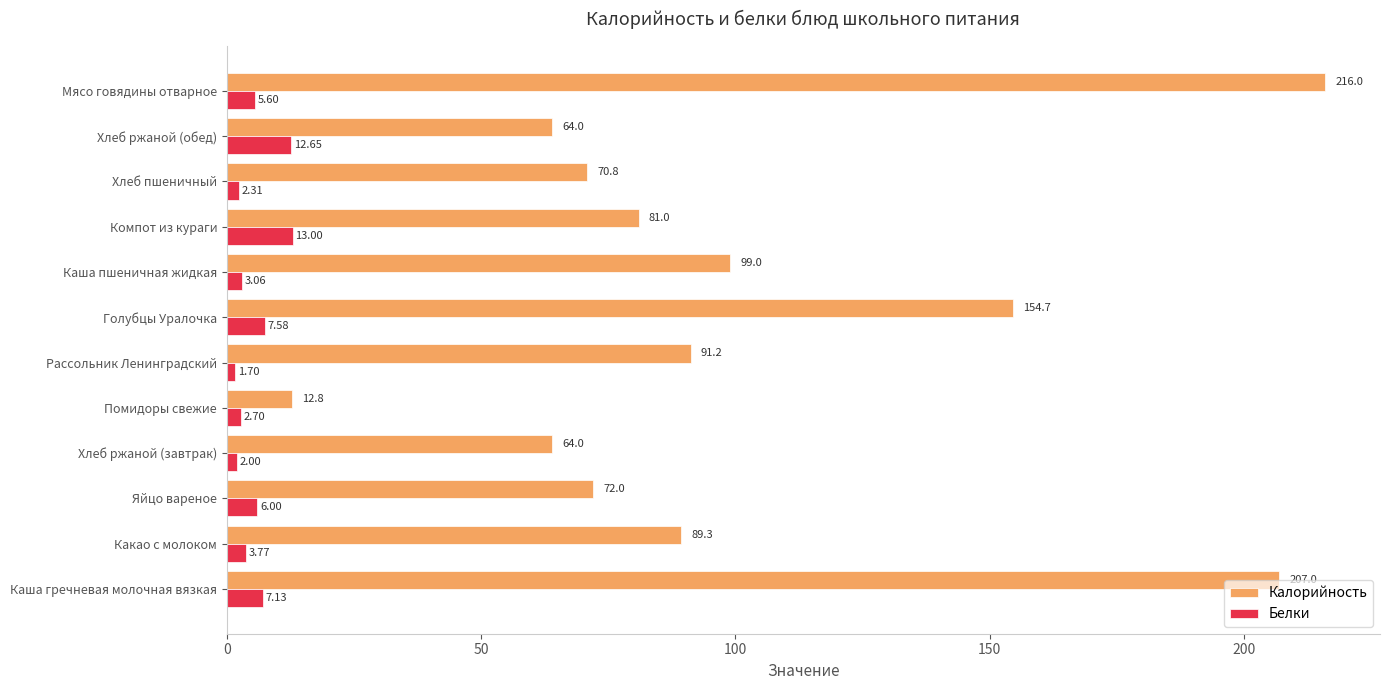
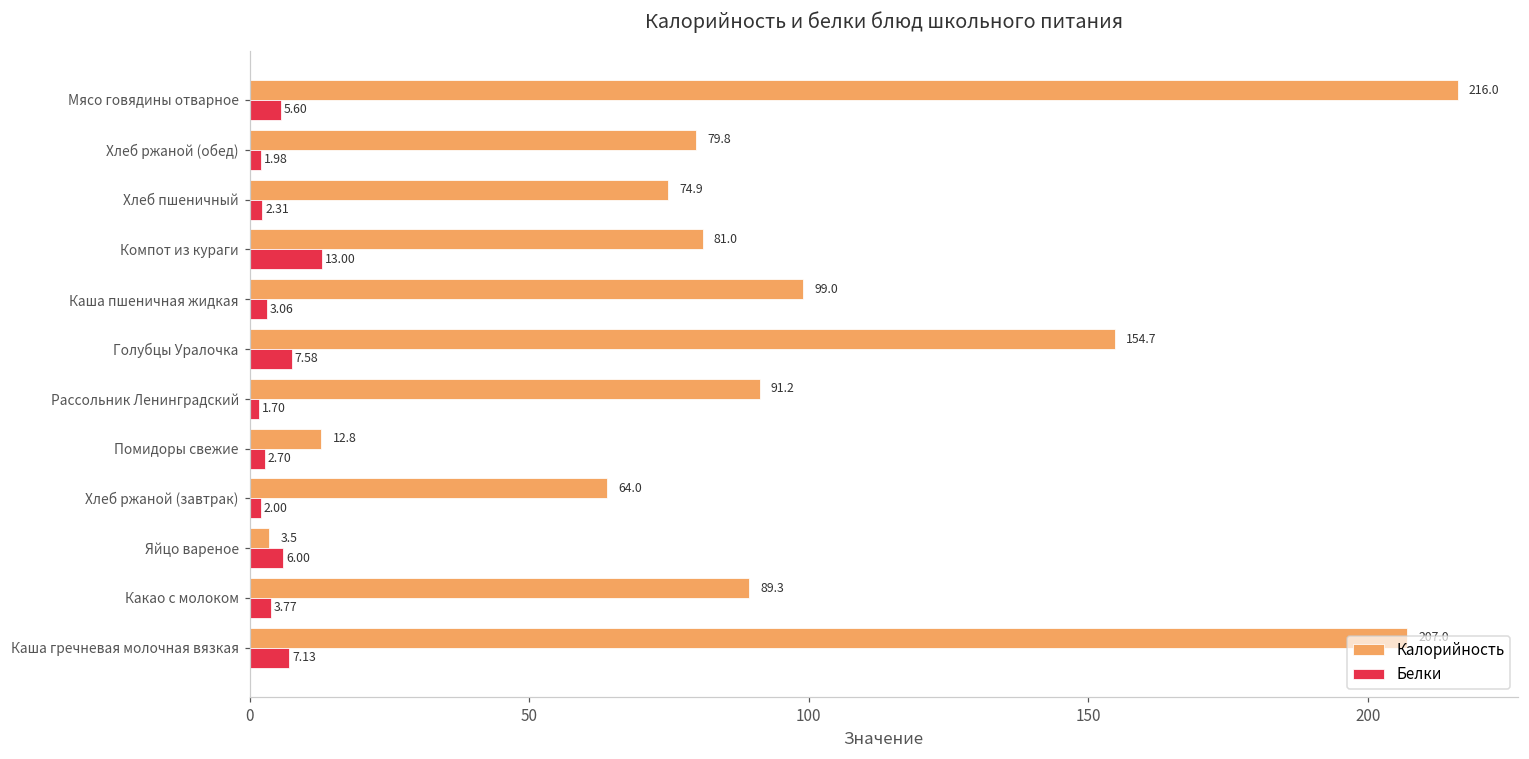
Калорийность, Хлеб ржаной (обед): 64.0 -> 79.8
Белки, Хлеб ржаной (обед): 12.65 -> 1.98
Калорийность, Хлеб пшеничный: 70.8 -> 74.9
Калорийность, Яйцо вареное: 72.0 -> 3.5
